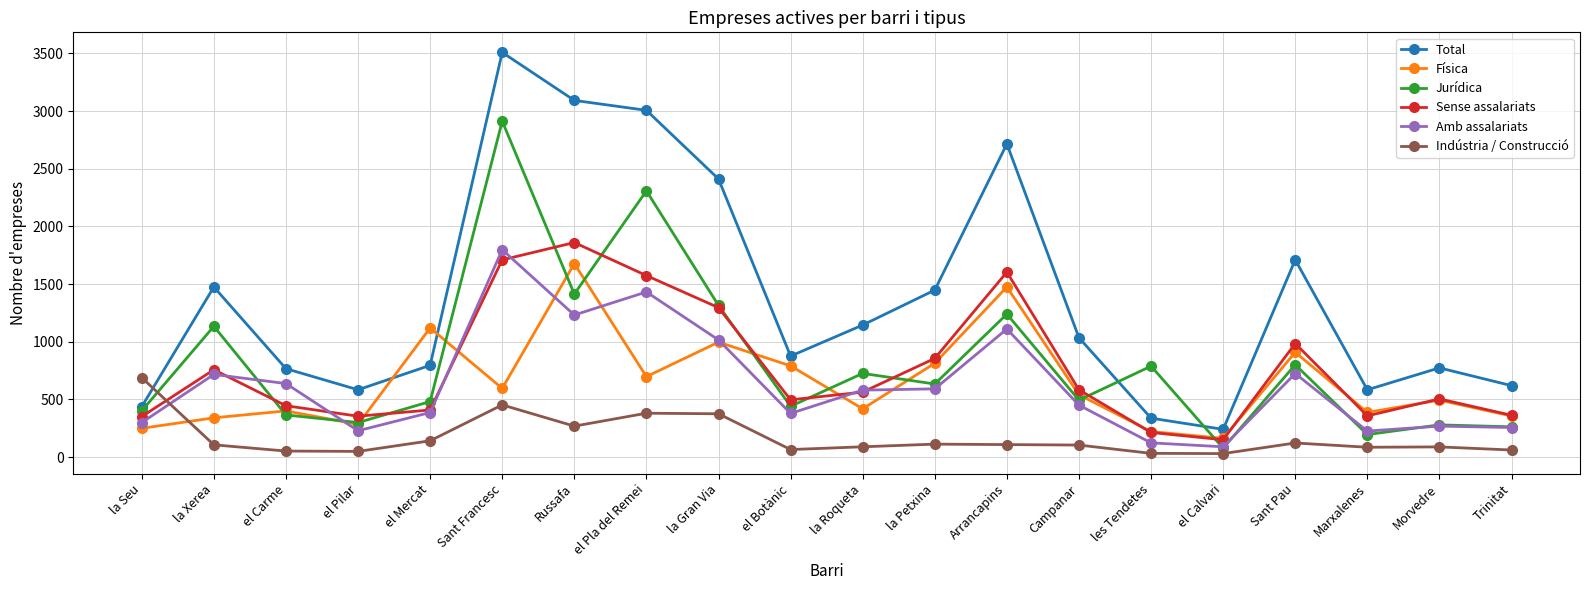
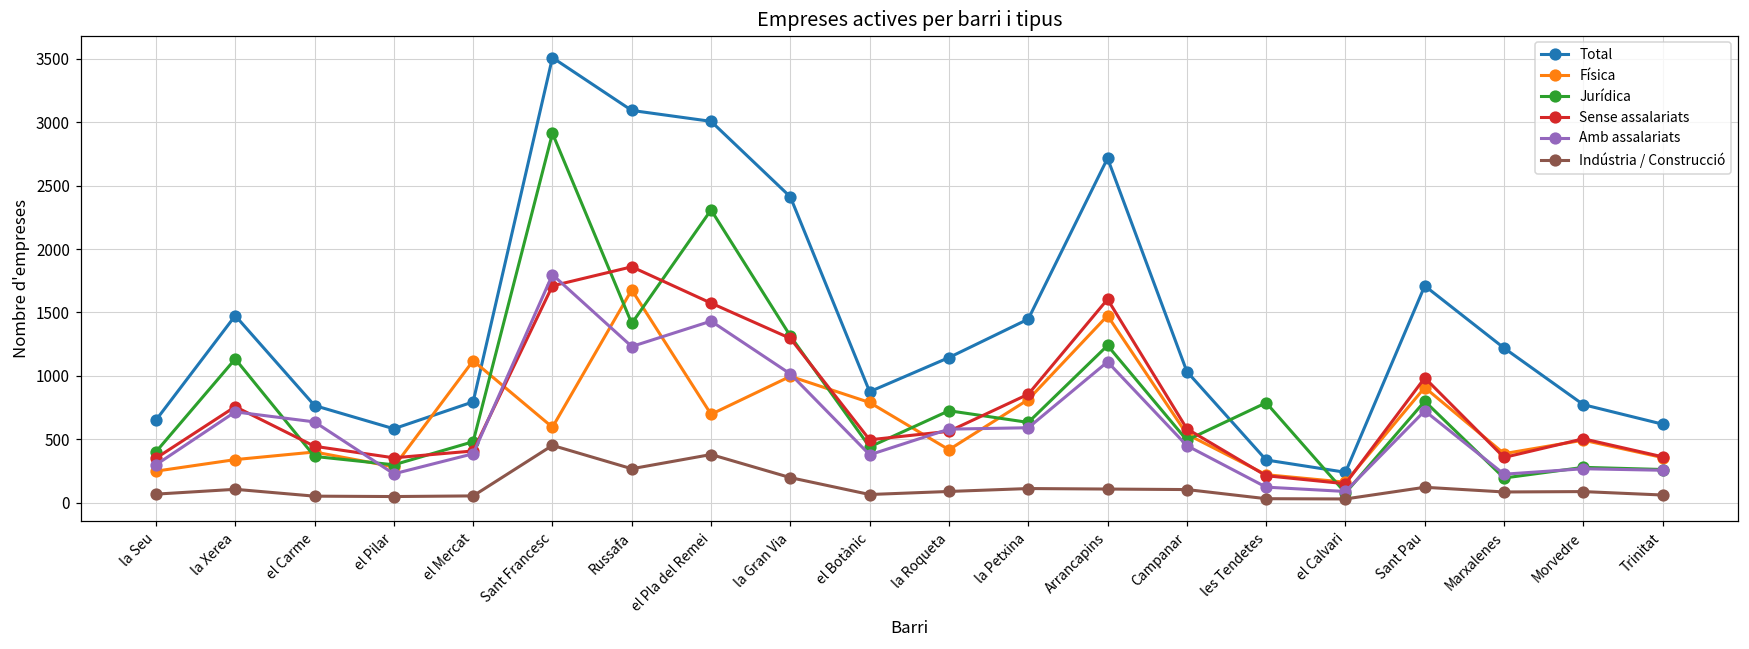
Total, la Seu: 440 -> 650
Indústria / Construcció, la Seu: 690 -> 70
Indústria / Construcció, el Mercat: 140 -> 60
Indústria / Construcció, la Gran Via: 380 -> 200
Total, Marxalenes: 580 -> 1220
